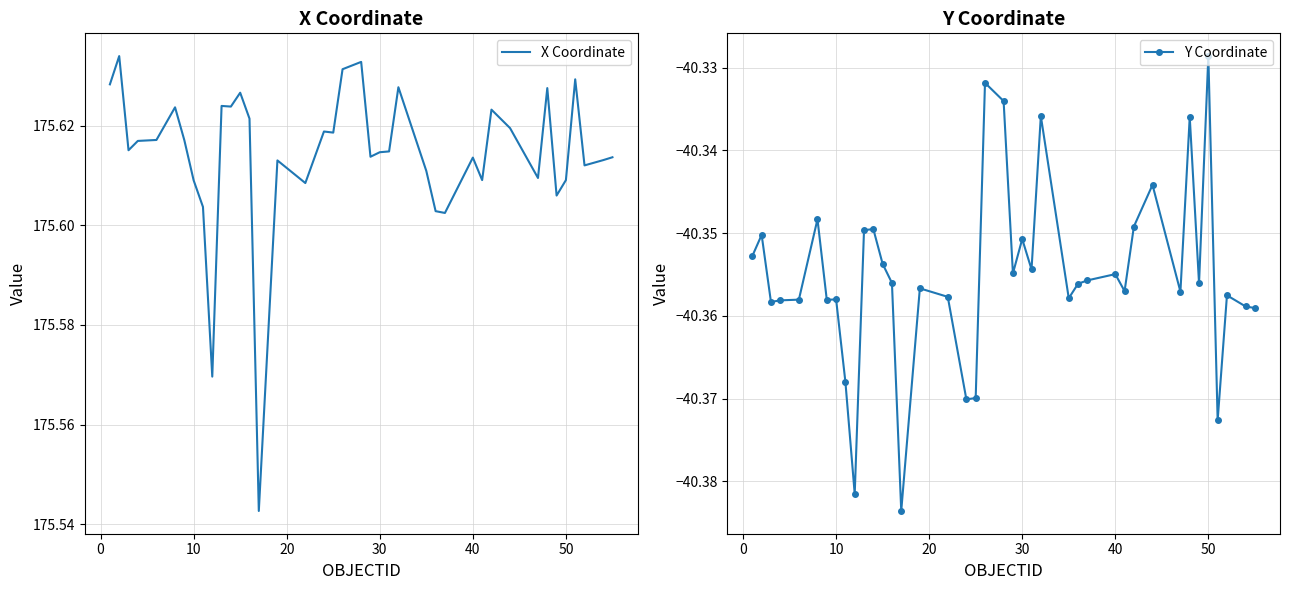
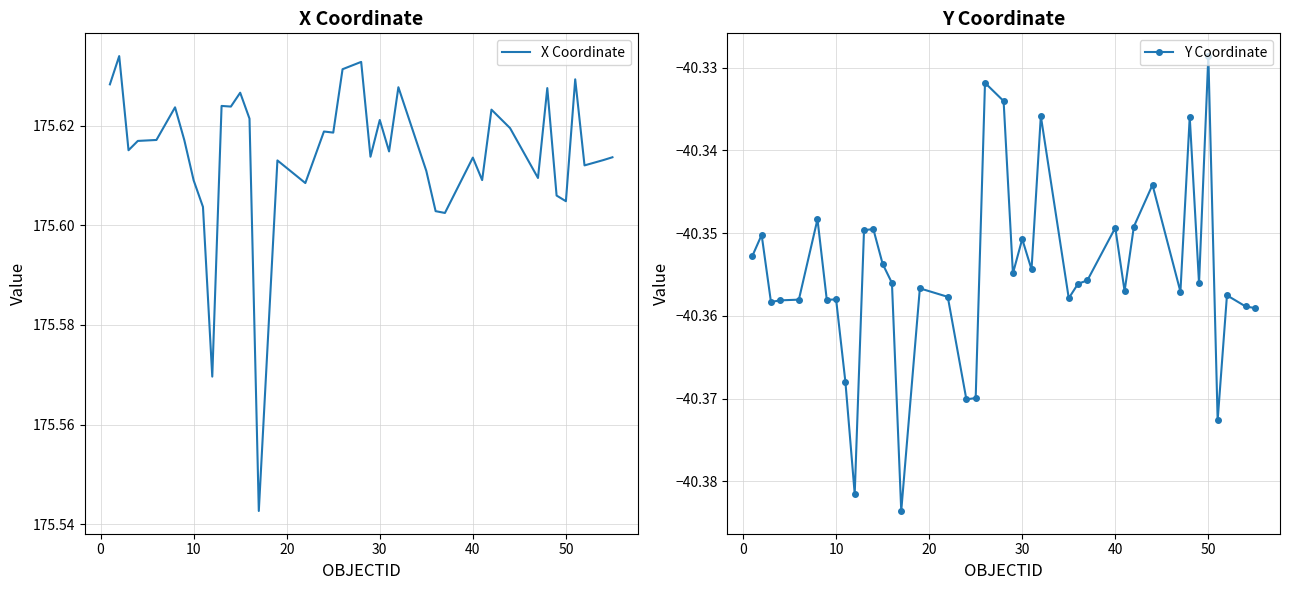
X Coordinate, 30: 175.615 -> 175.621
X Coordinate, 50: 175.609 -> 175.605
Y Coordinate, 40: -40.355 -> -40.349
